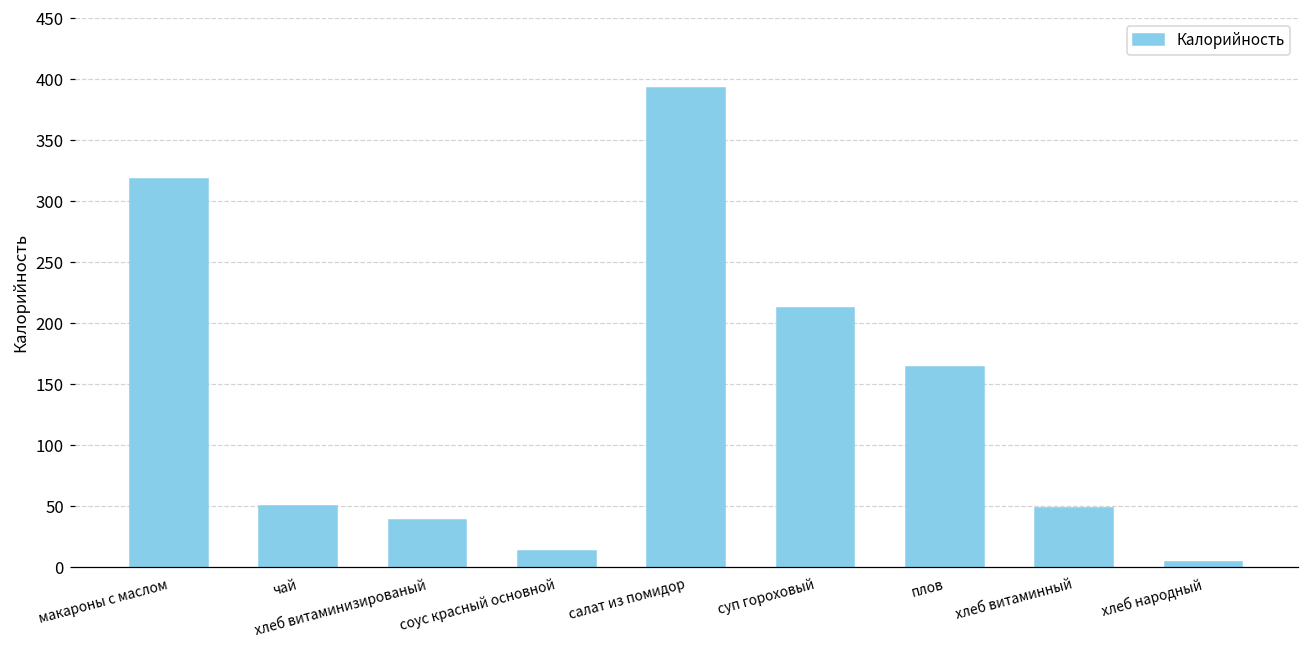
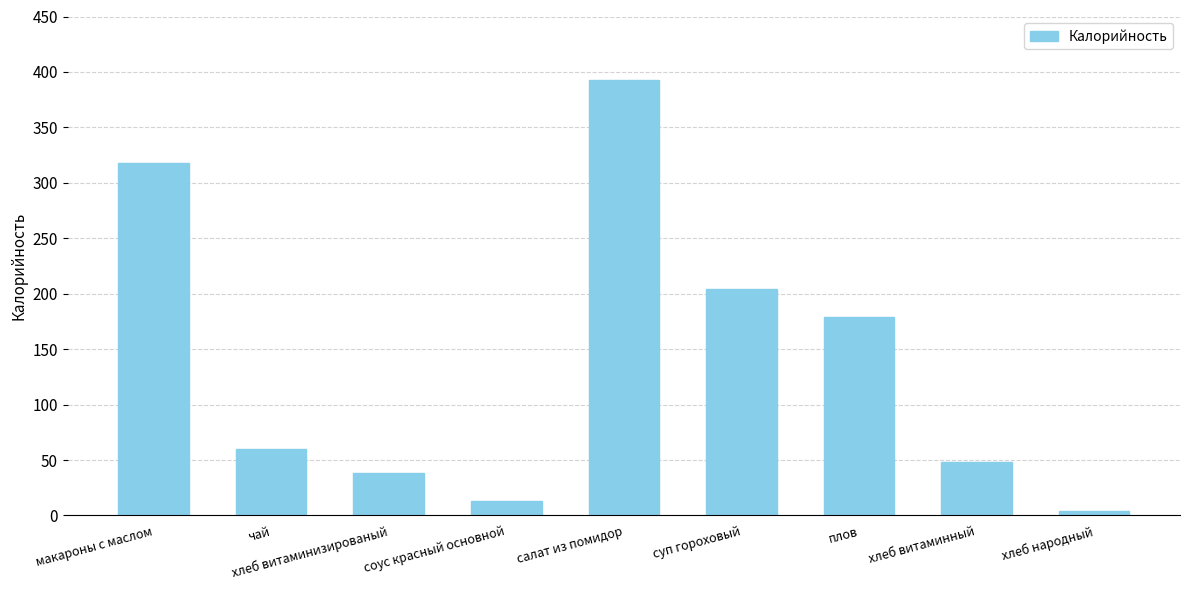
чай: 50 -> 60
суп гороховый: 212 -> 204
плов: 164 -> 179
